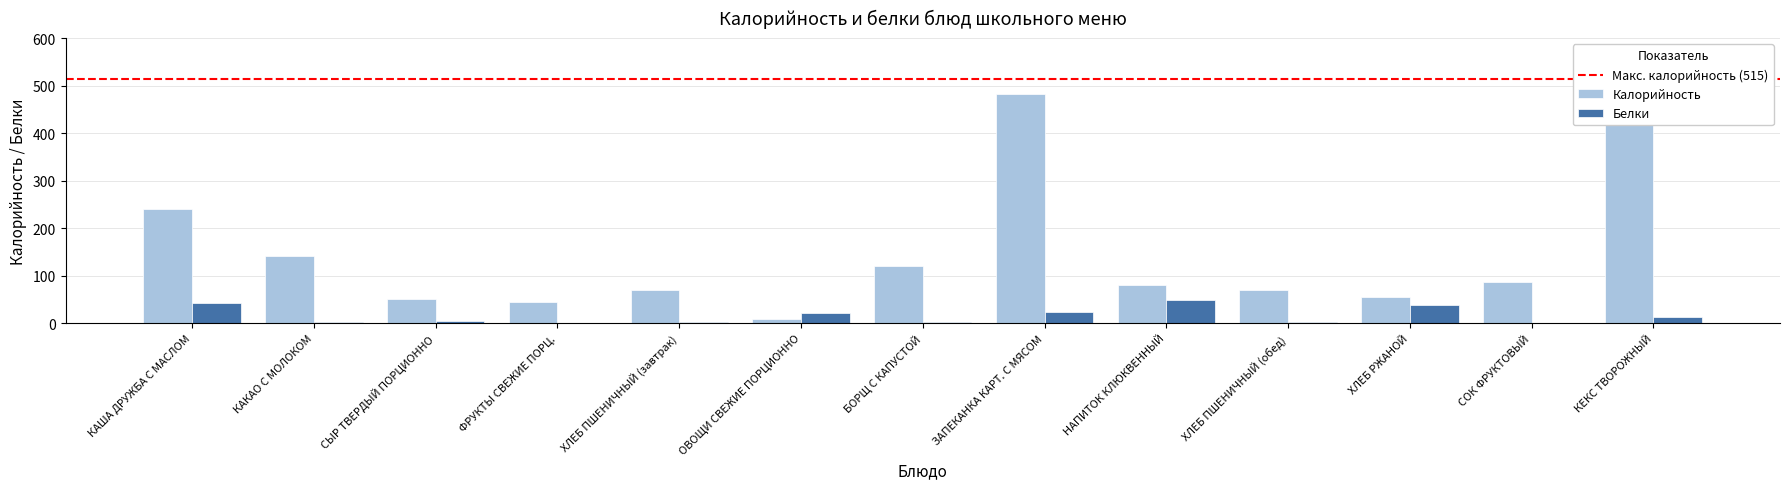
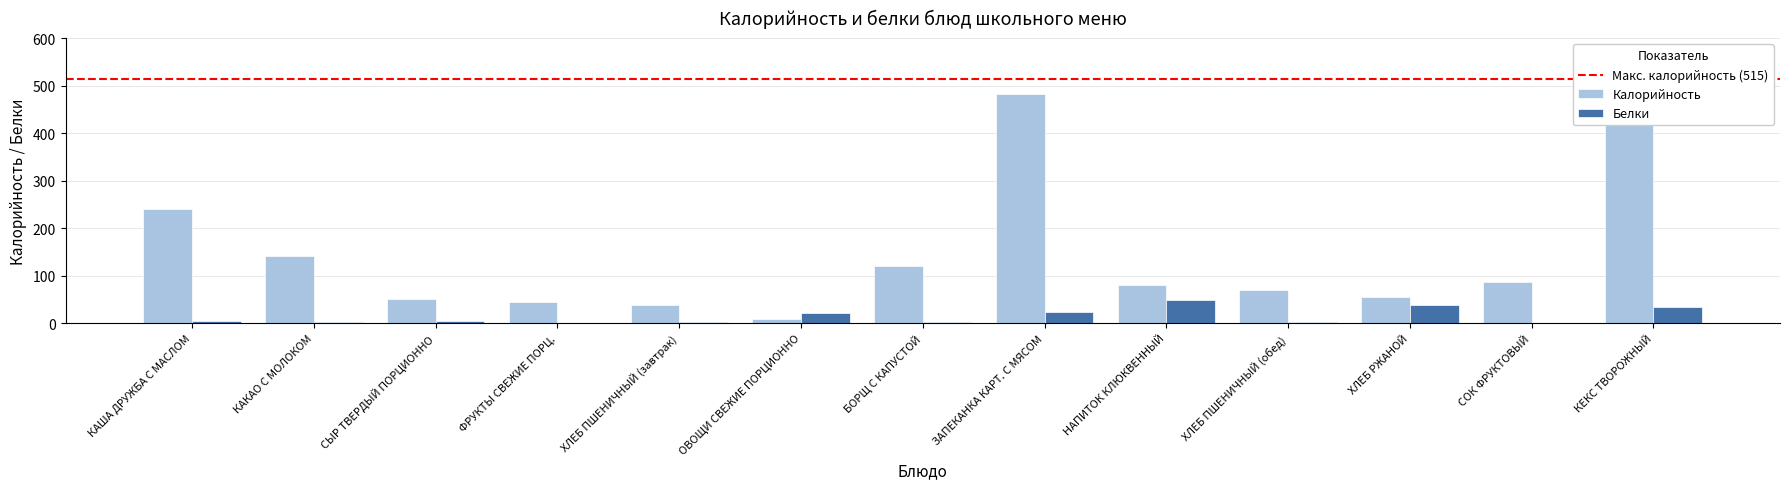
Белки, КАША ДРУЖБА С МАСЛОМ: 40 -> 10
Калорийность, ХЛЕБ ПШЕНИЧНЫЙ (завтрак): 70 -> 40
Белки, КЕКС ТВОРОЖНЫЙ: 10 -> 30
